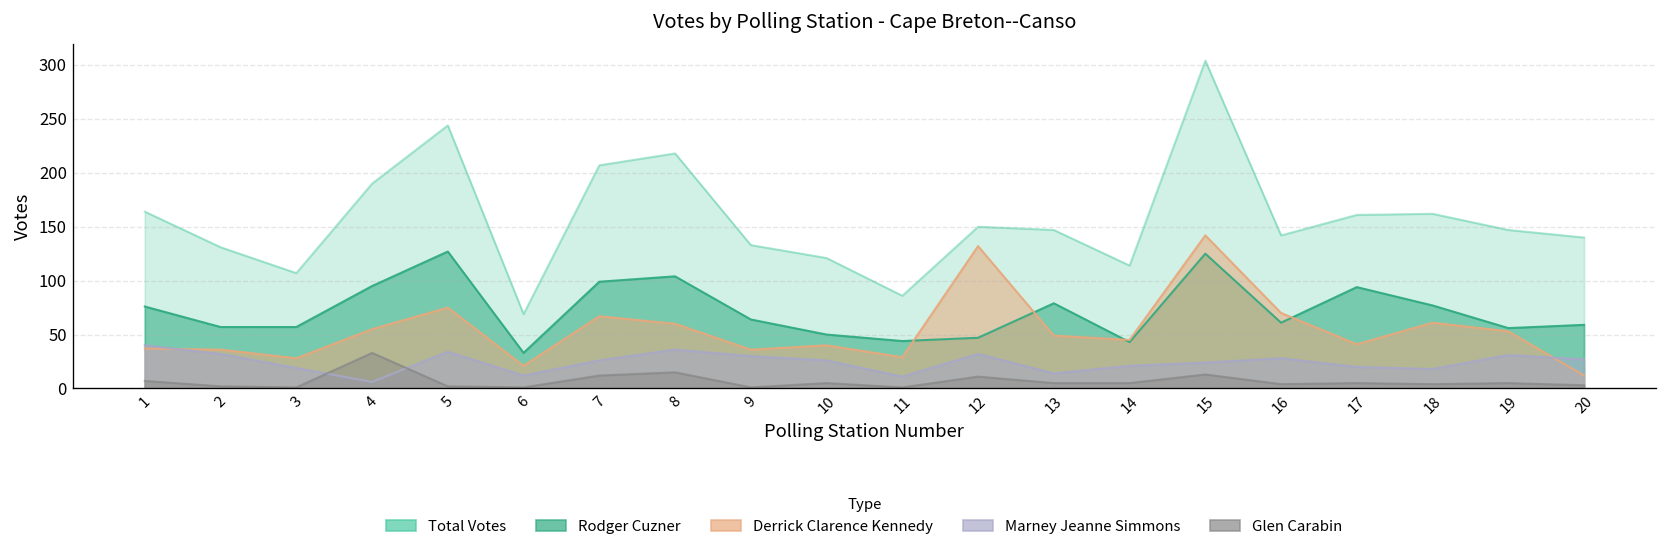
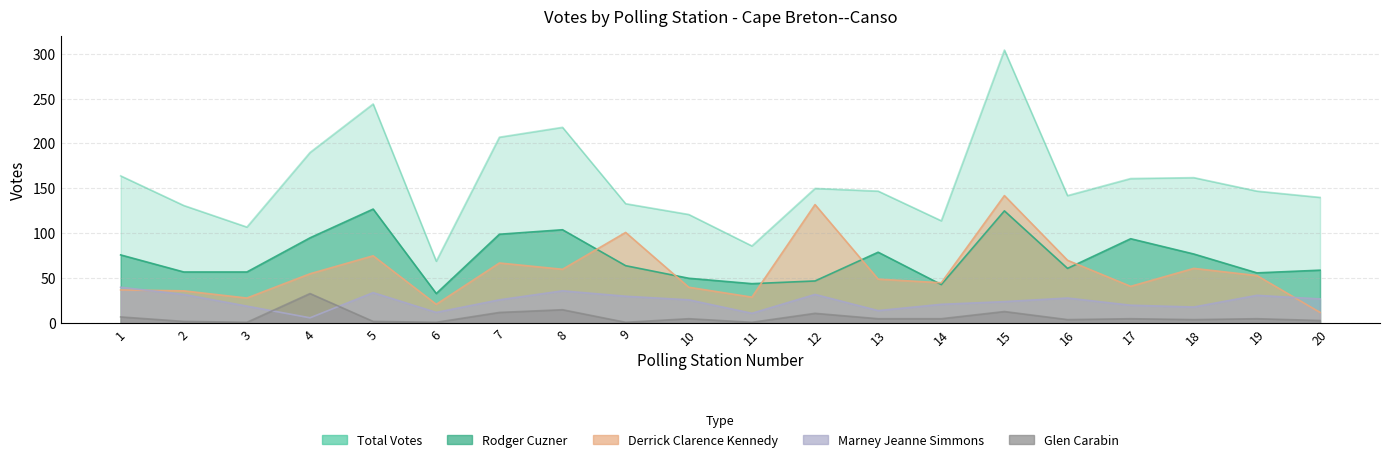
Derrick Clarence Kennedy, 9: 40 -> 100
